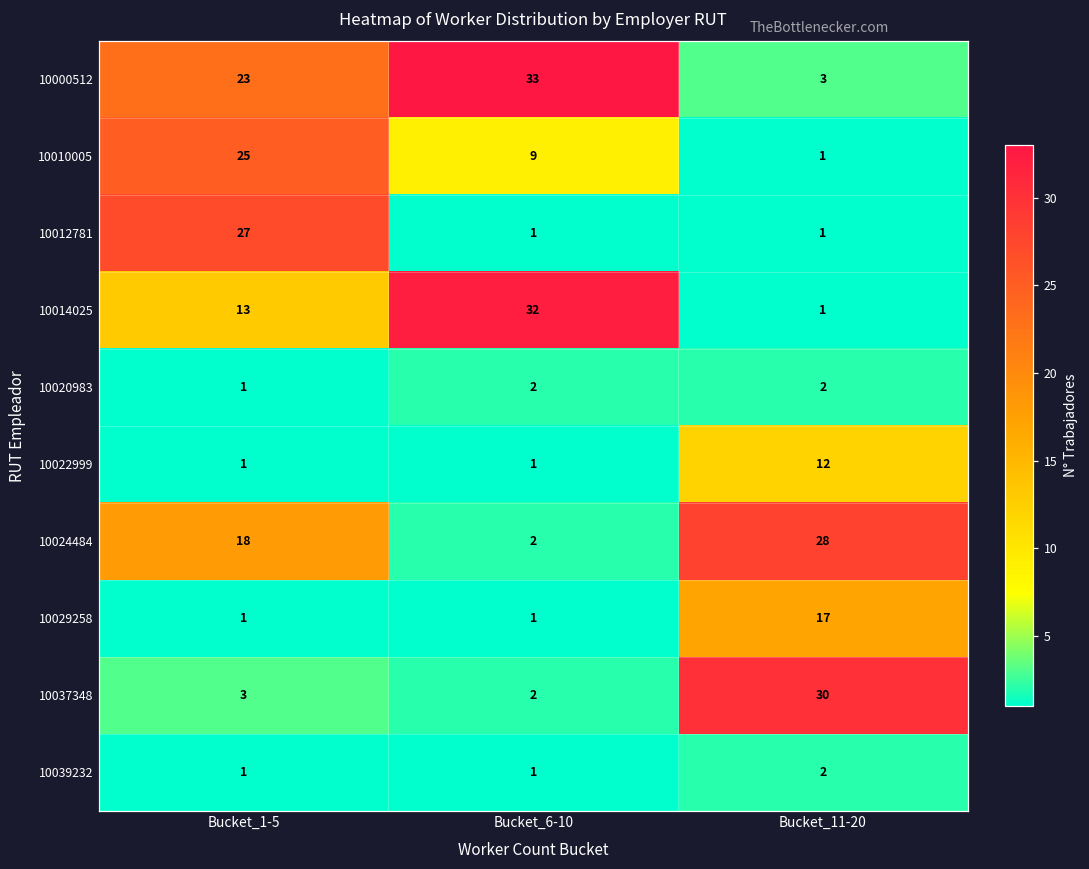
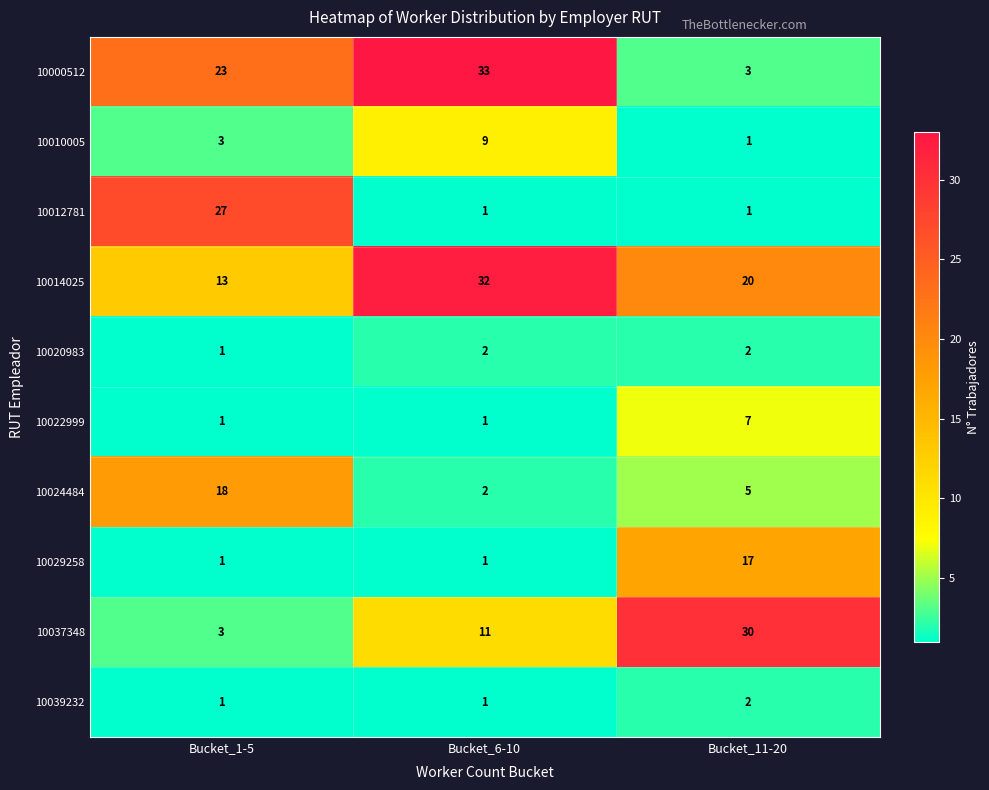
10010005, Bucket_1-5: 25 -> 3
10014025, Bucket_11-20: 1 -> 20
10022999, Bucket_11-20: 12 -> 7
10024484, Bucket_11-20: 28 -> 5
10037348, Bucket_6-10: 2 -> 11
